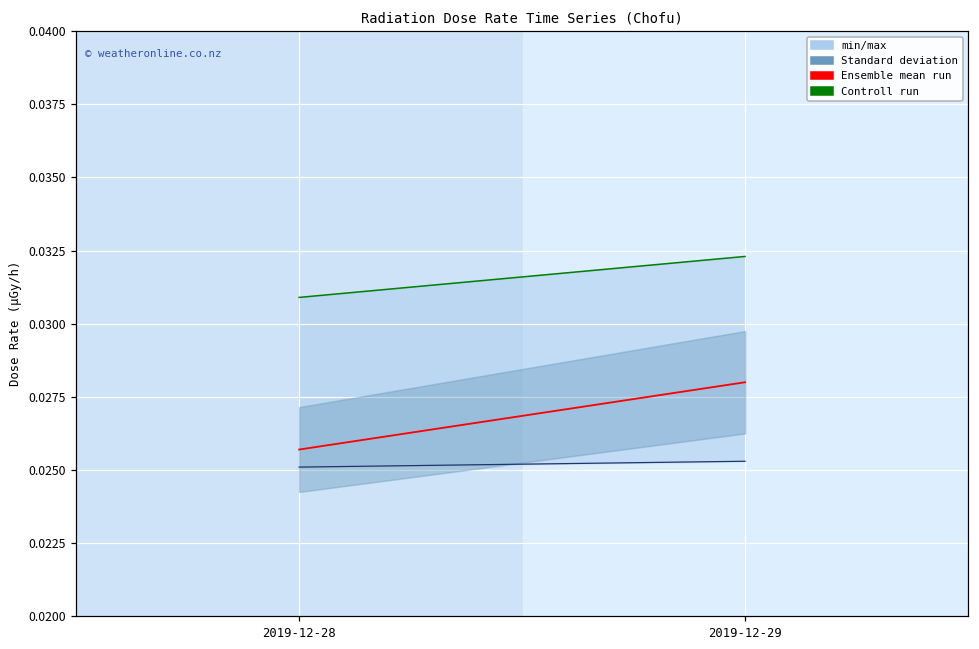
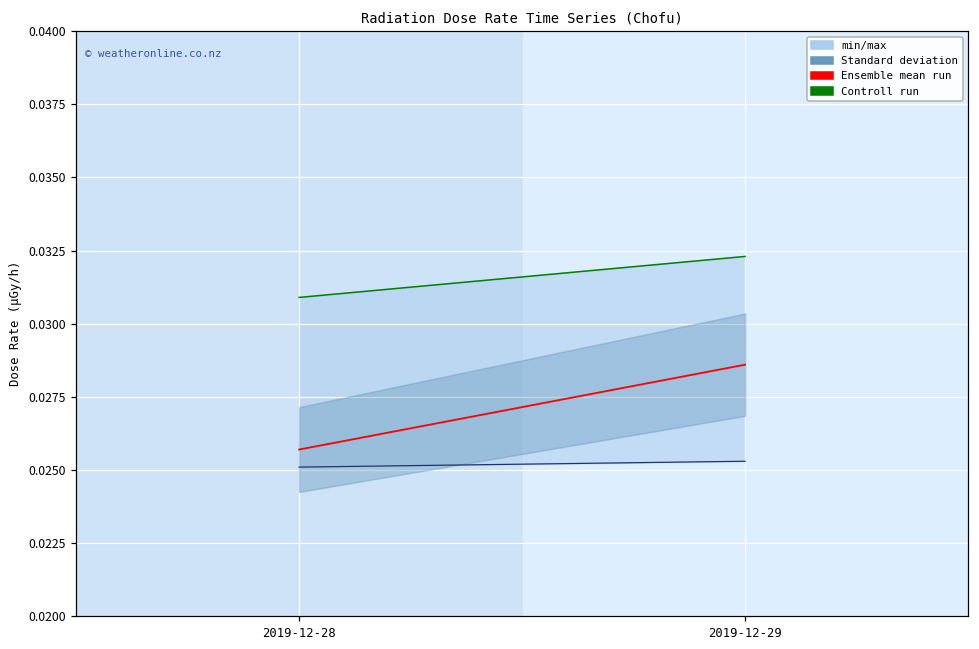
Ensemble mean run, 2019-12-29: 0.0280 -> 0.0286
